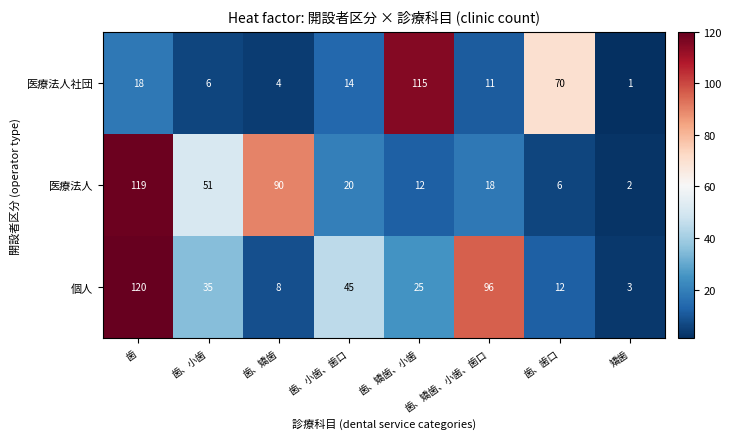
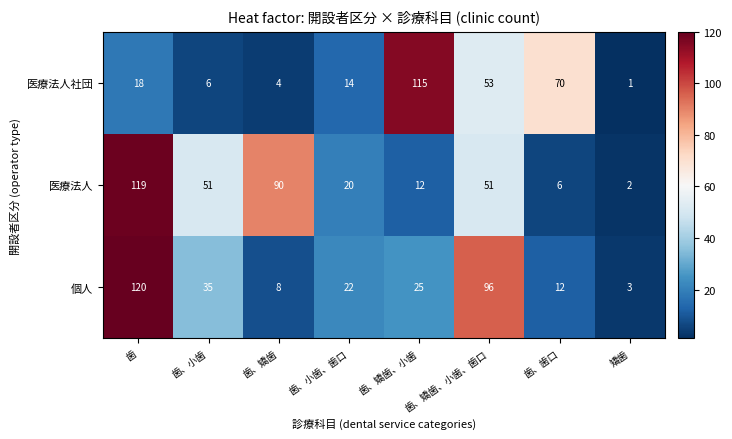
医療法人社団, 歯、矯歯、小歯、歯口: 11 -> 53
医療法人, 歯、矯歯、小歯、歯口: 18 -> 51
個人, 歯、小歯、歯口: 45 -> 22
